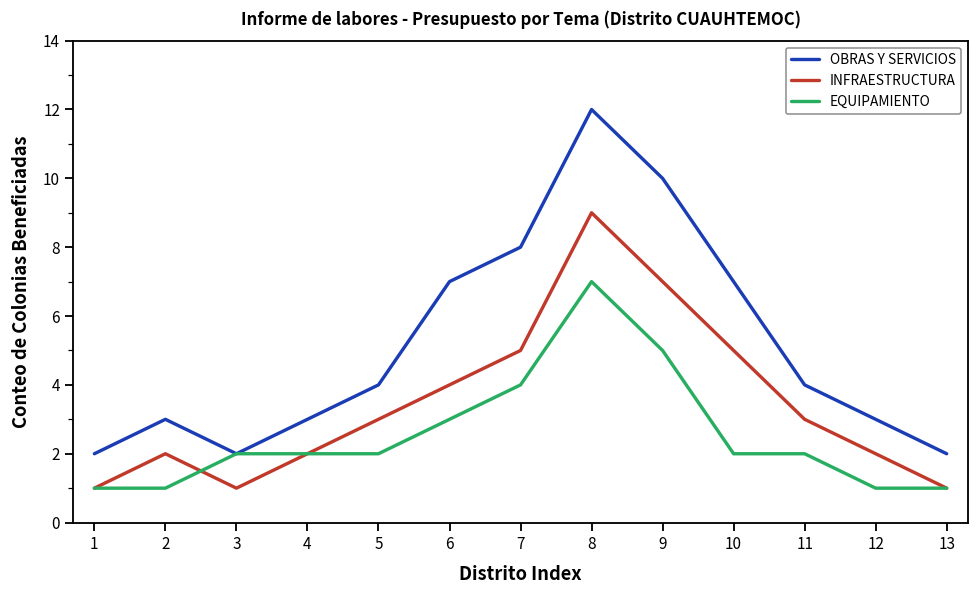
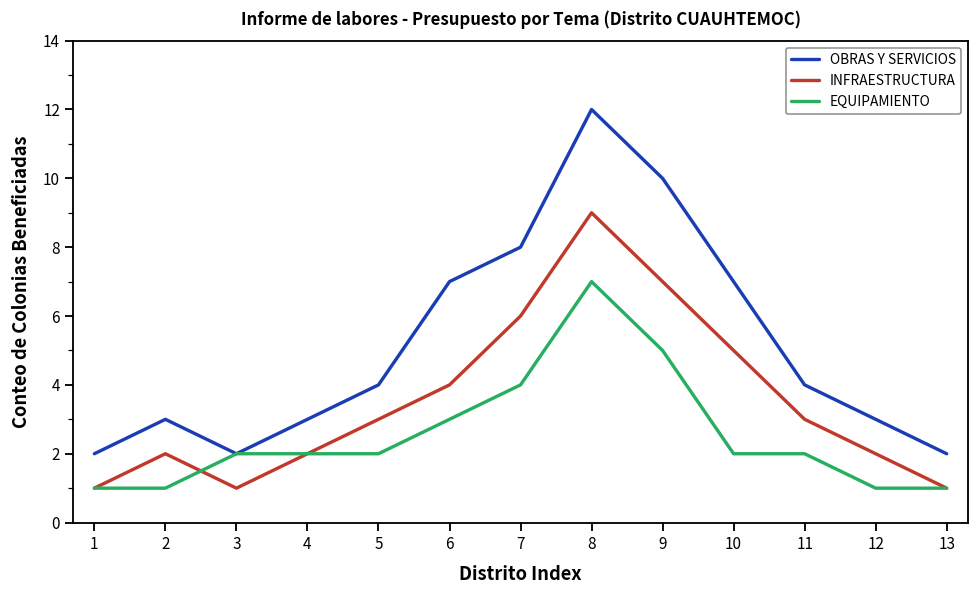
INFRAESTRUCTURA, 7: 5 -> 6
